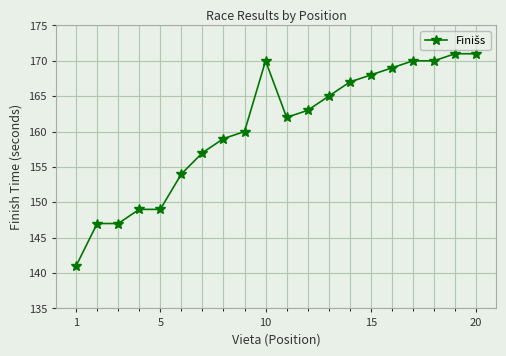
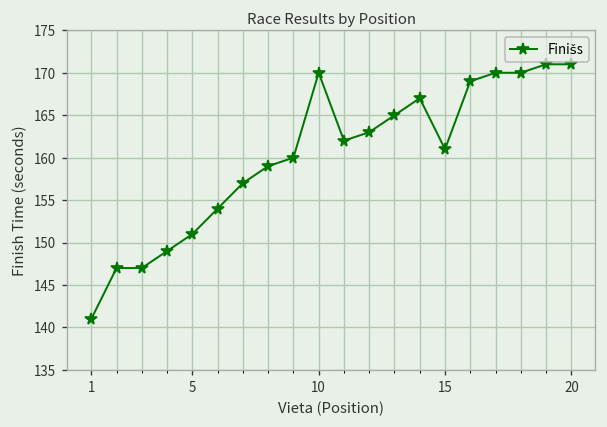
5: 149 -> 151
15: 168 -> 161
